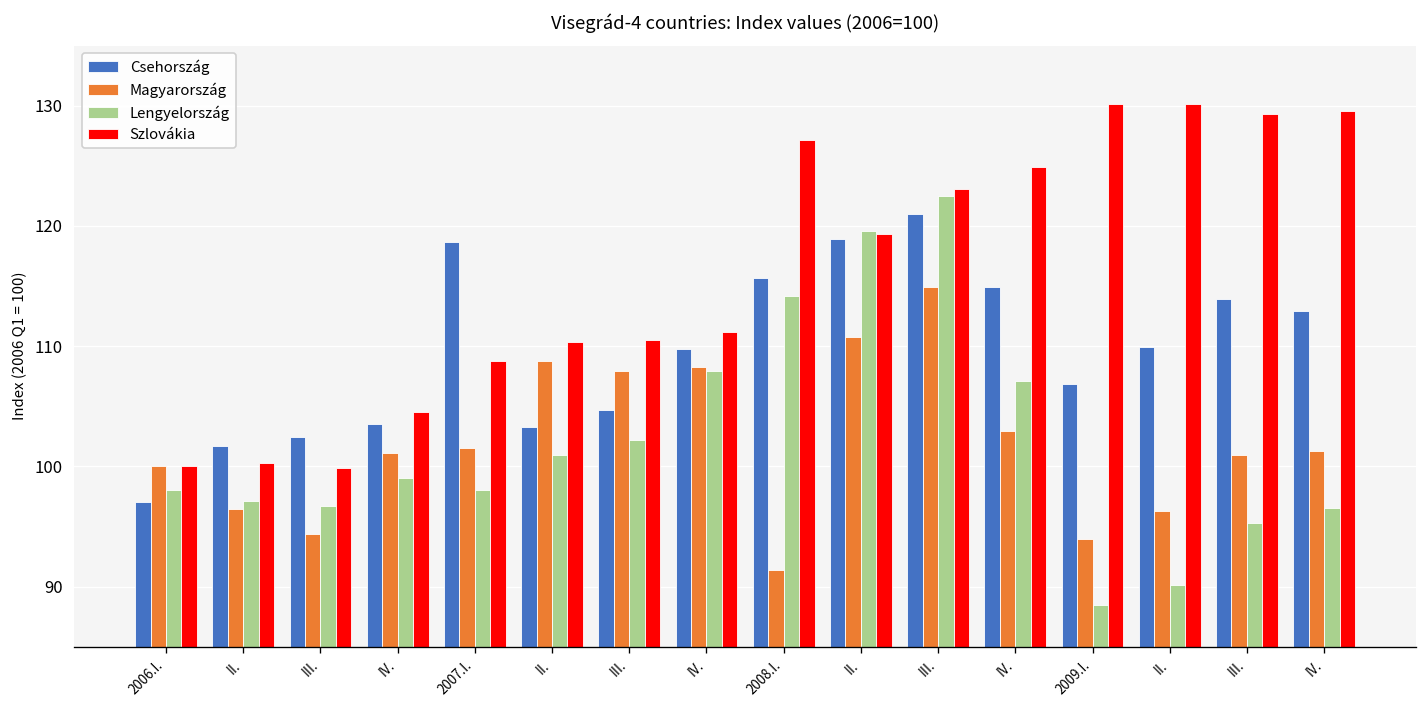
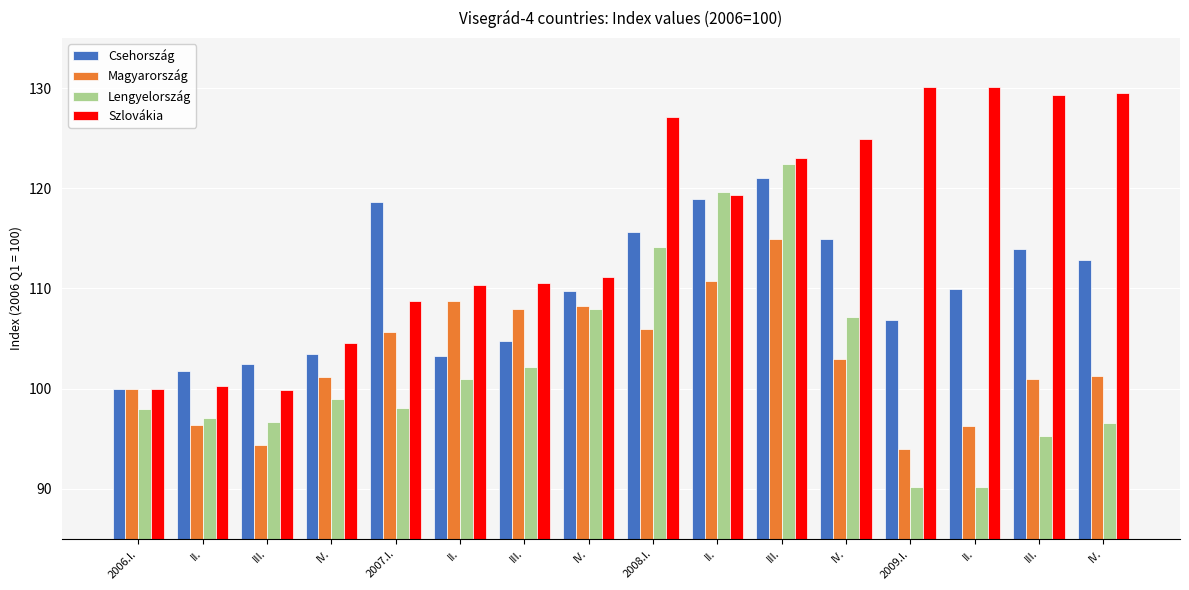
Csehország, 2006.I.: 97 -> 100
Magyarország, 2007.I.: 101.5 -> 105.7
Magyarország, 2008.I.: 91.4 -> 105.9
Lengyelország, 2009.I.: 88.5 -> 90.2
